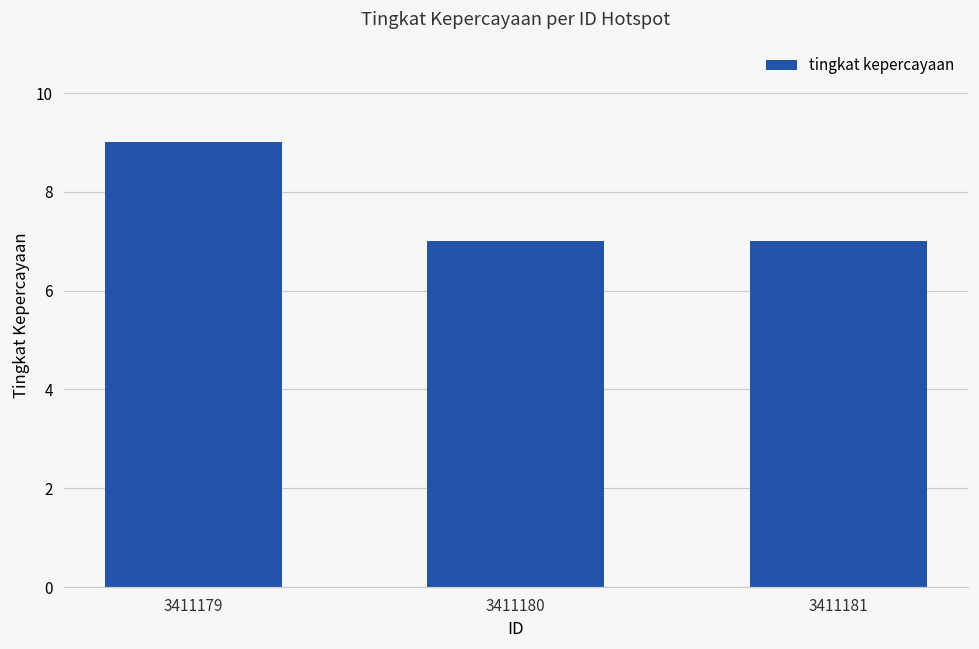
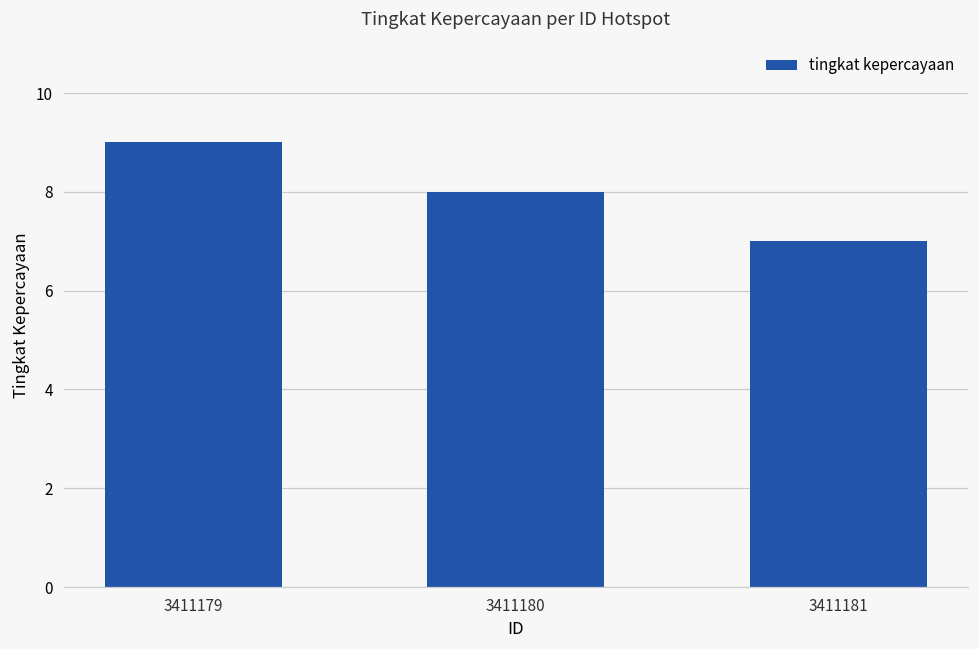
3411180: 7 -> 8
